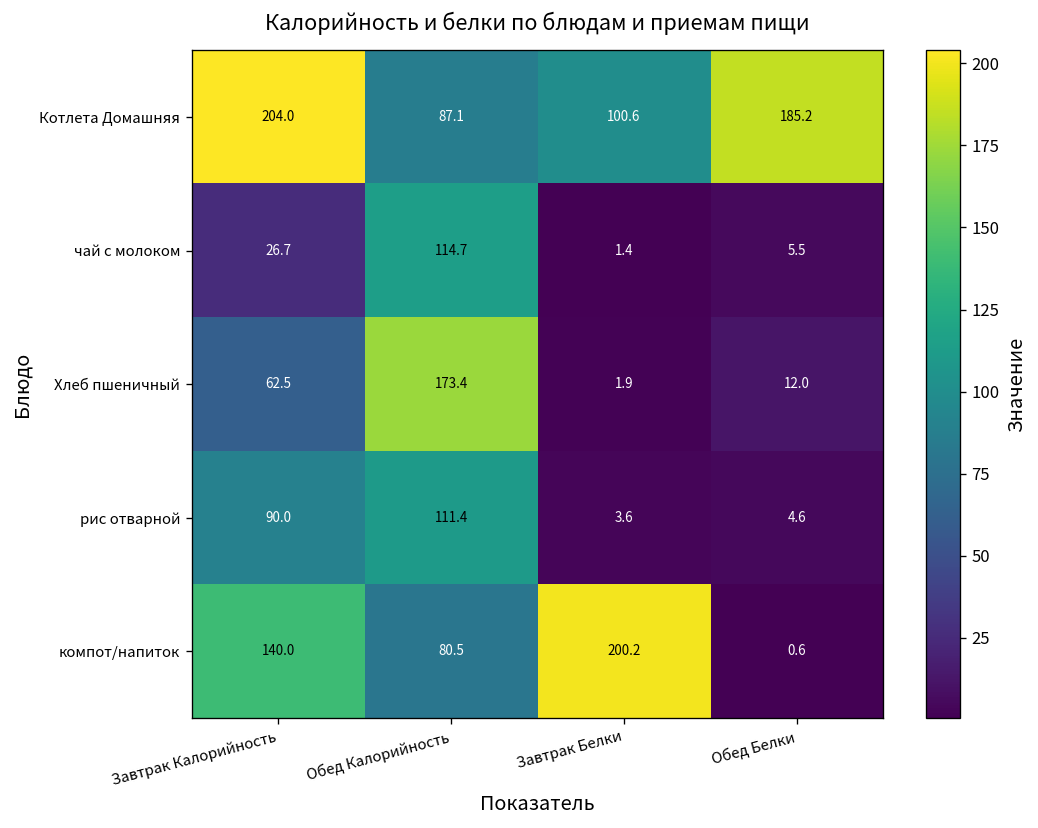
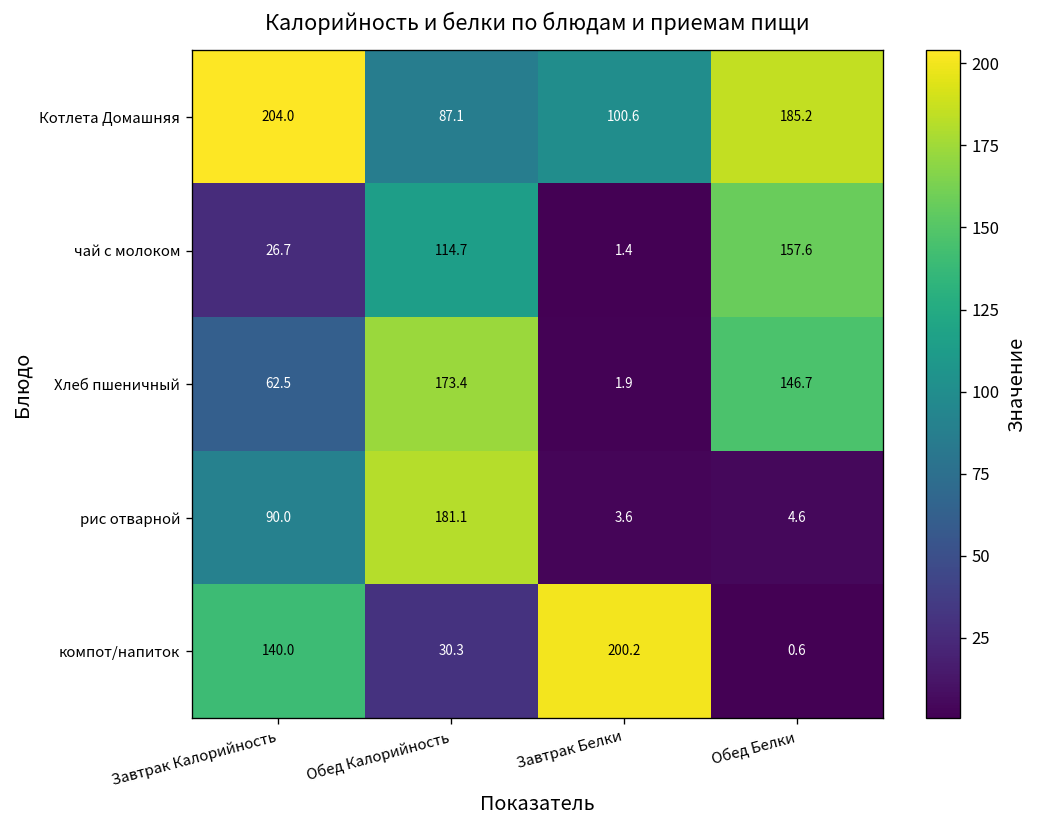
чай с молоком, Обед Белки: 5.5 -> 157.6
Хлеб пшеничный, Обед Белки: 12.0 -> 146.7
рис отварной, Обед Калорийность: 111.4 -> 181.1
компот/напиток, Обед Калорийность: 80.5 -> 30.3
